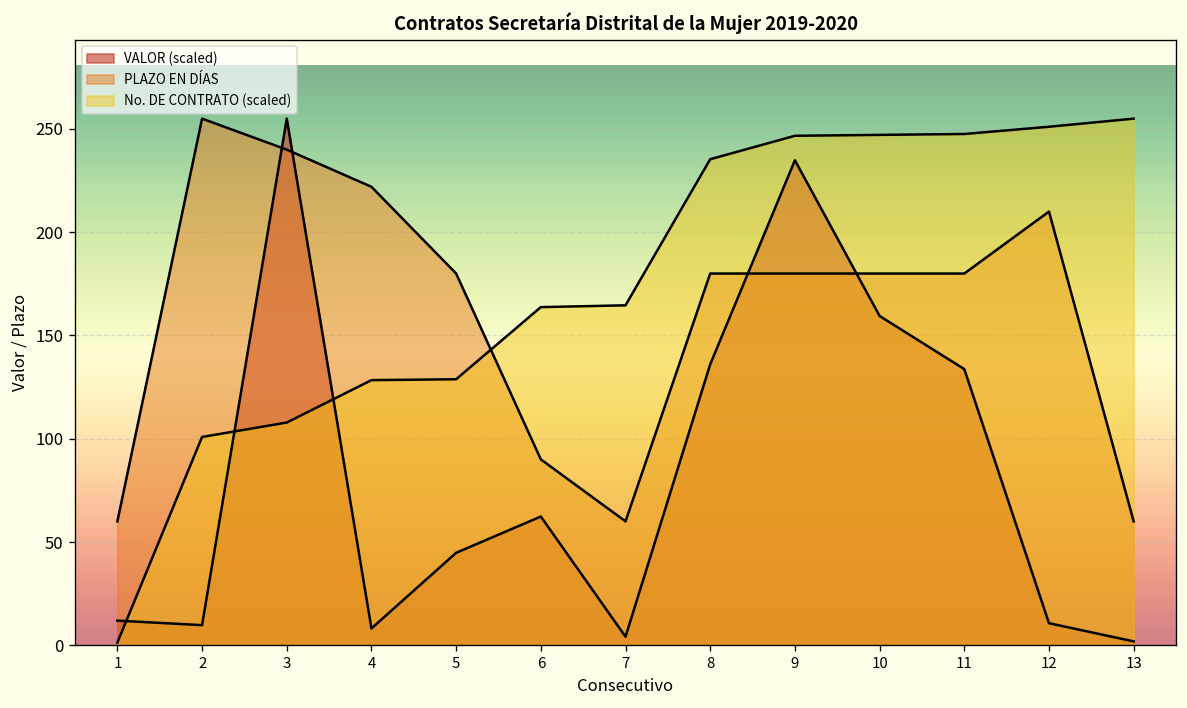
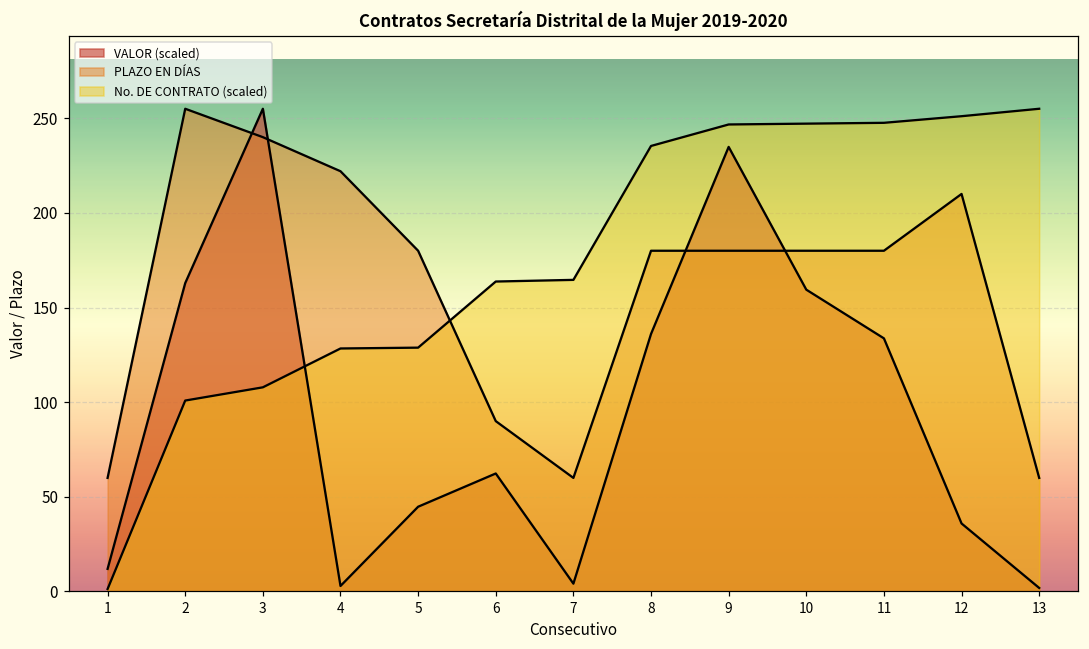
VALOR (scaled), 2: 10 -> 163
VALOR (scaled), 4: 8 -> 3
VALOR (scaled), 12: 11 -> 36
